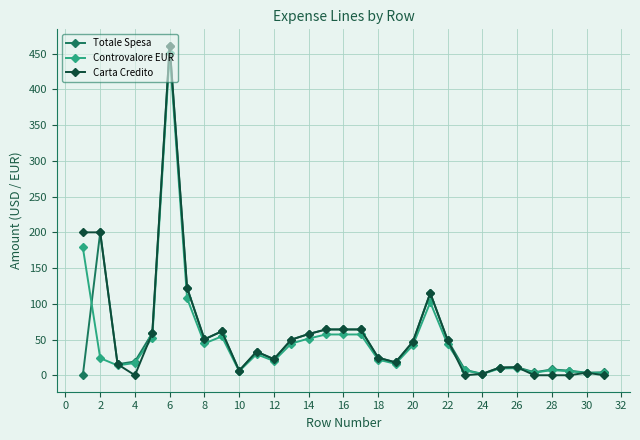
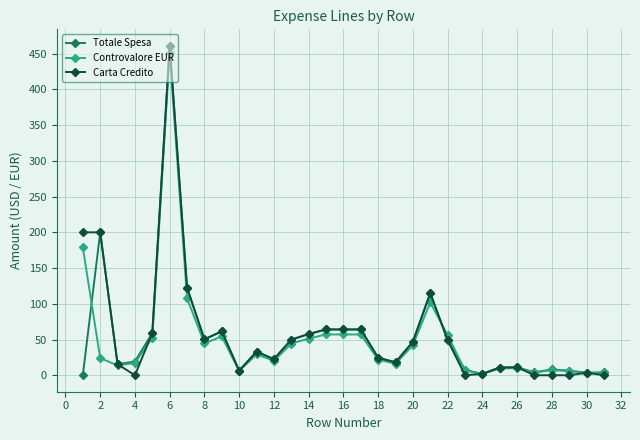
Controvalore EUR, 22: 40 -> 60
